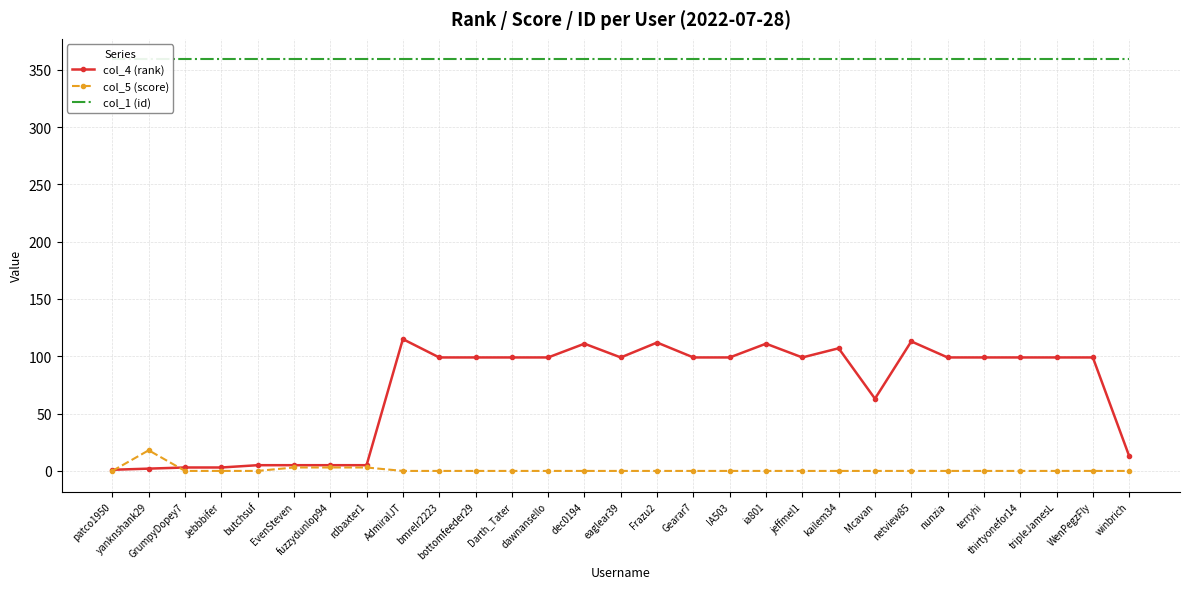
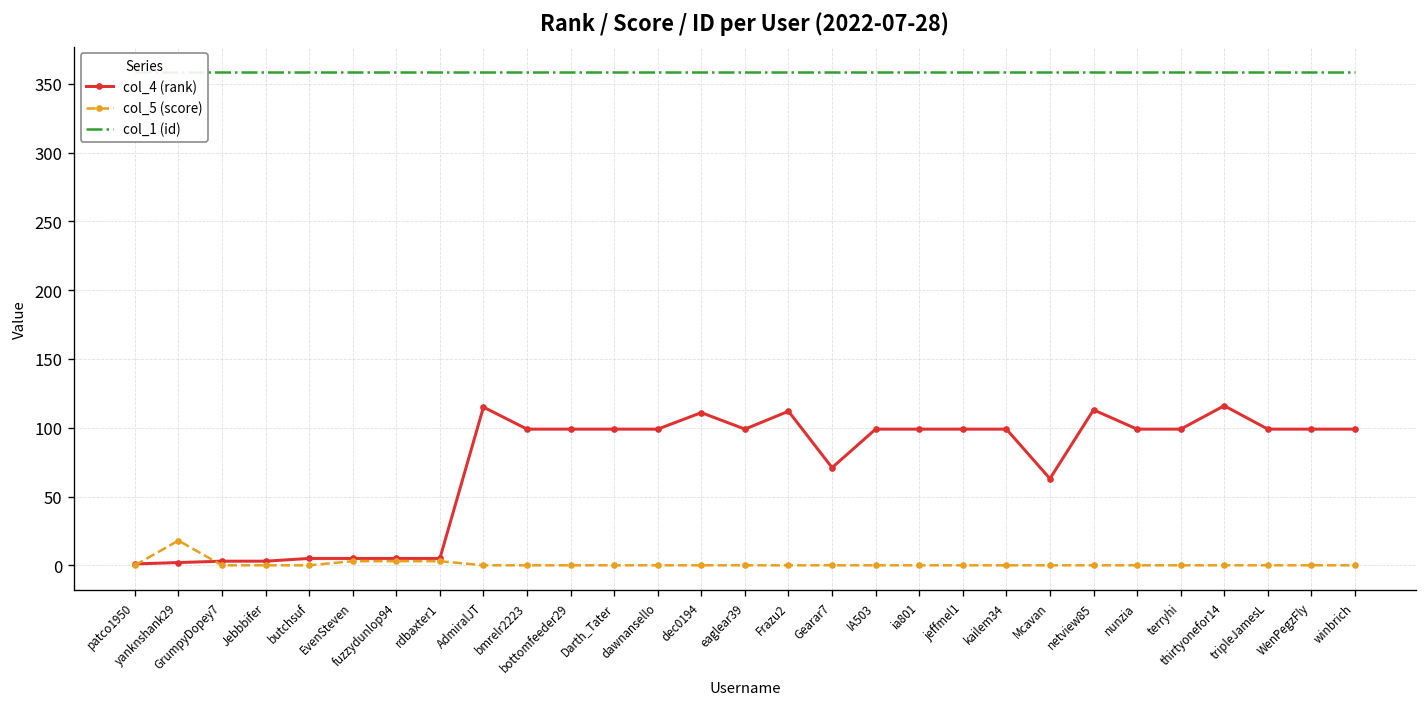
col_4 (rank), Gearar7: 99 -> 71
col_4 (rank), ia801: 111 -> 99
col_4 (rank), kailem34: 107 -> 99
col_4 (rank), thirtyonefor14: 99 -> 116
col_4 (rank), winbrich: 13 -> 99
